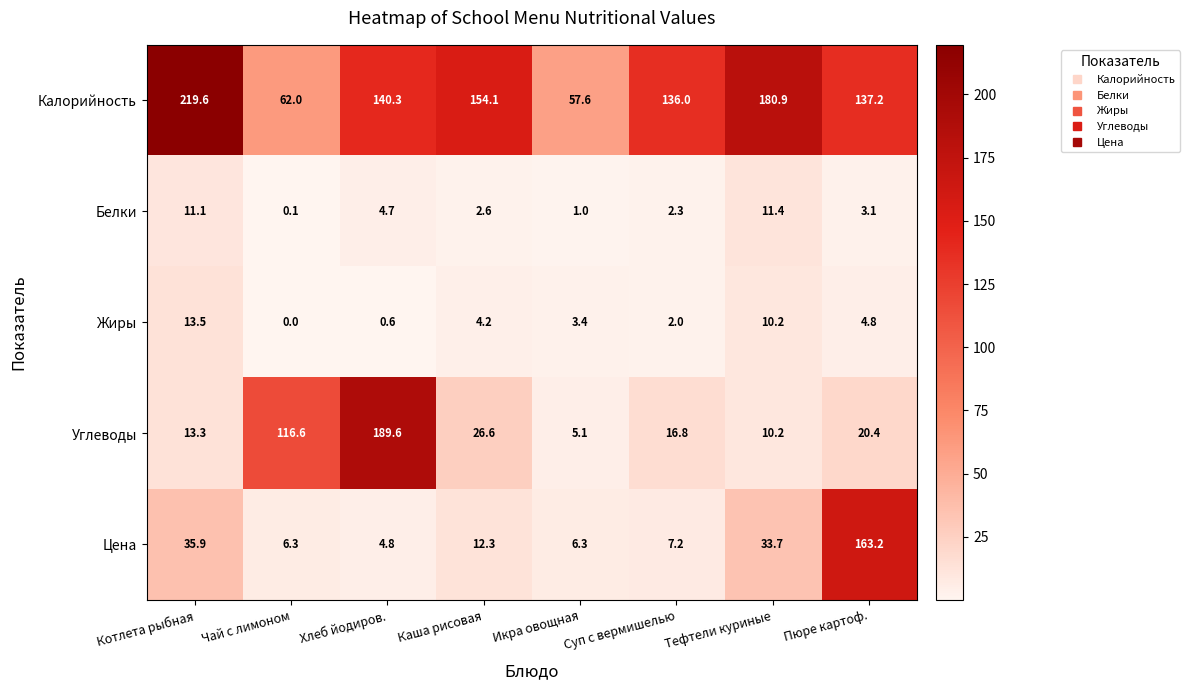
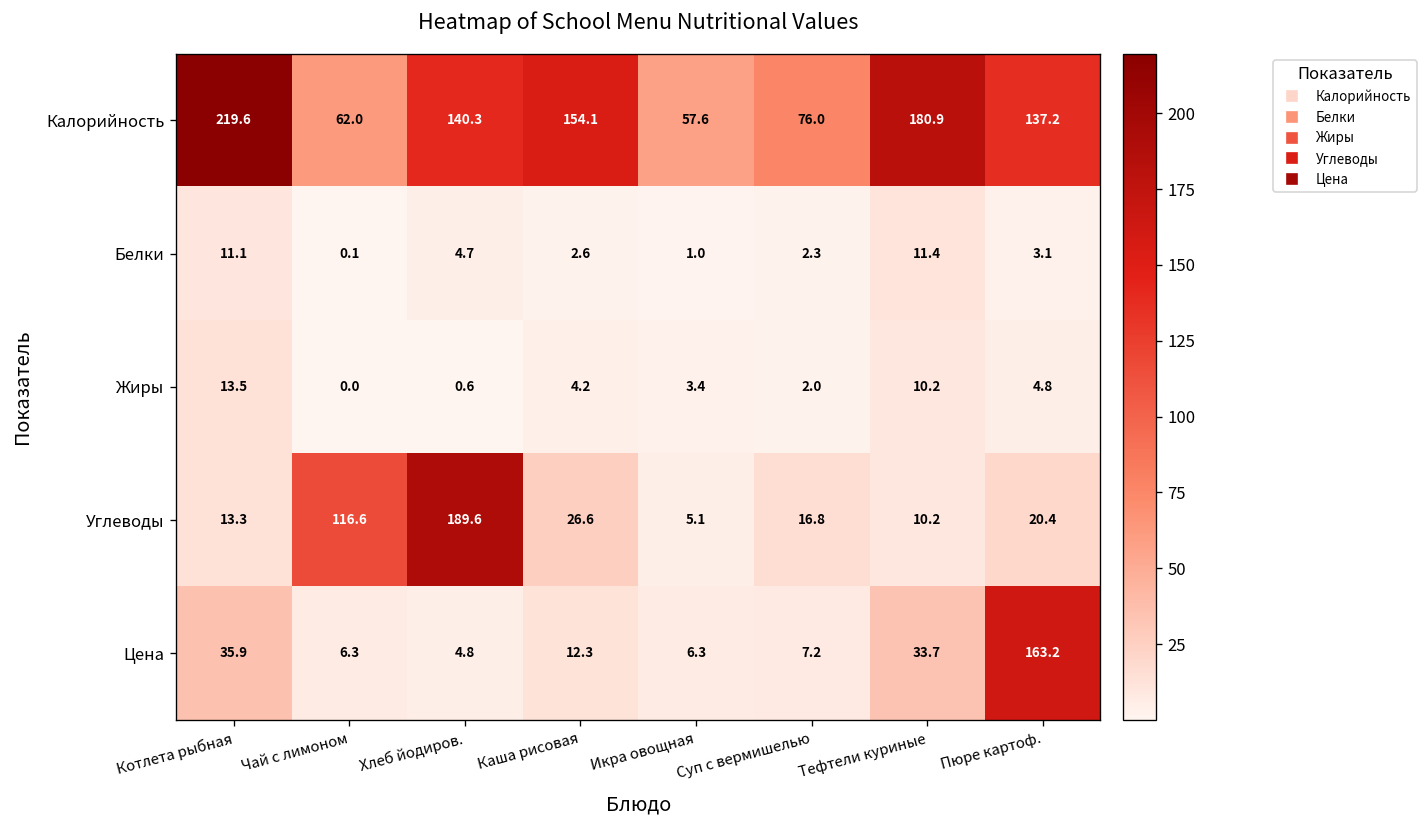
Калорийность, Суп с вермишелью: 136.0 -> 76.0
